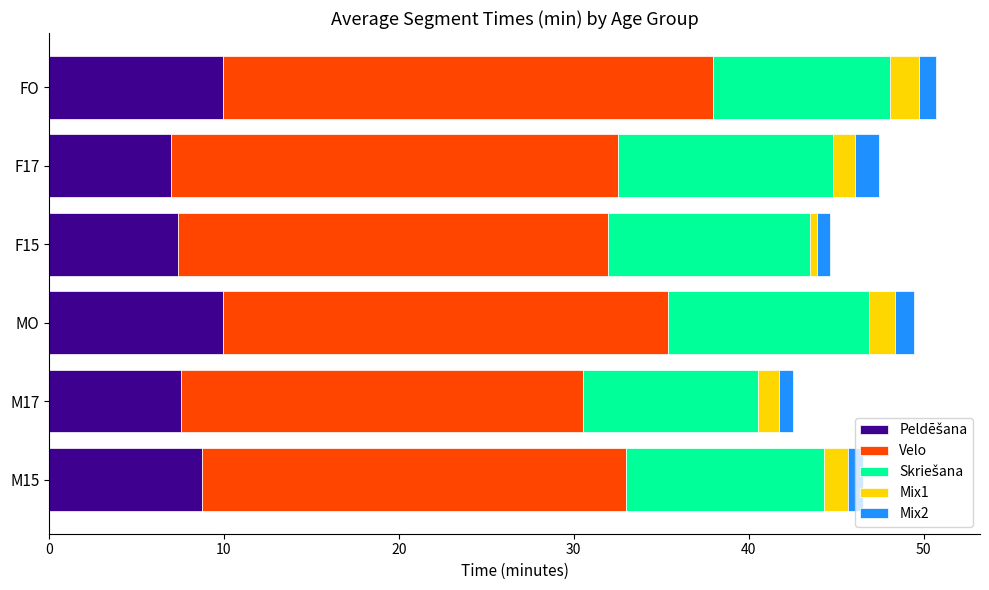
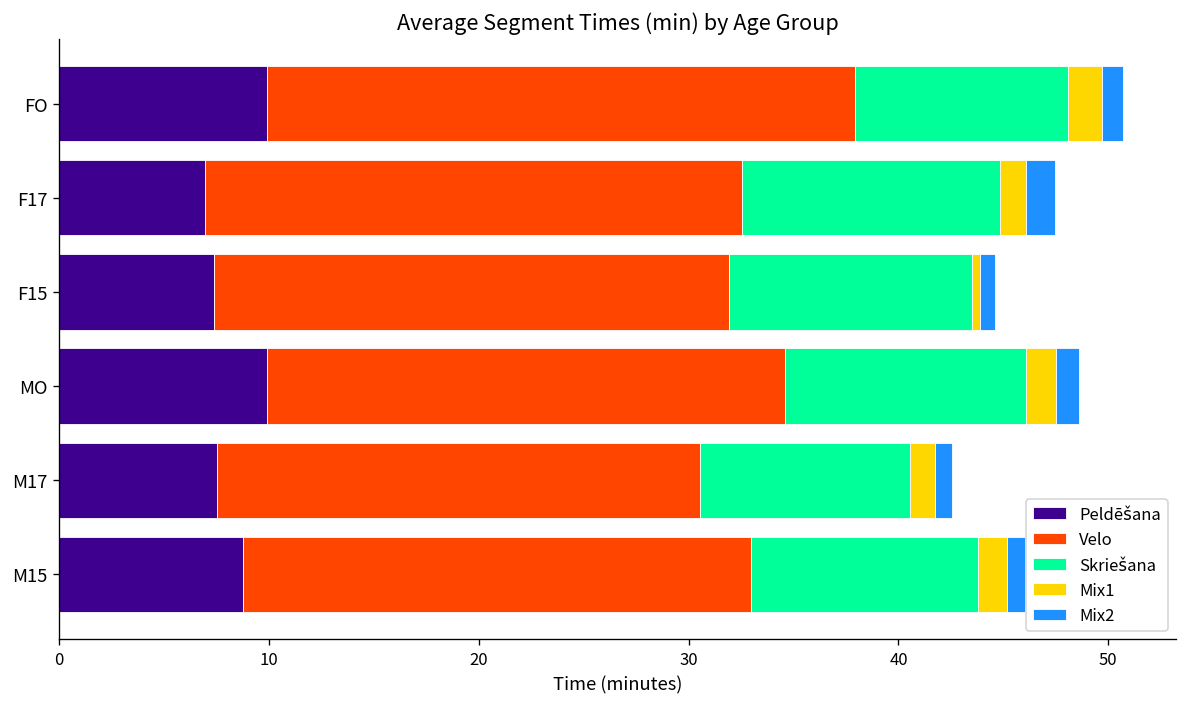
Velo, MO: 25.5 -> 24.7
Skriešana, M15: 11.3 -> 10.8
